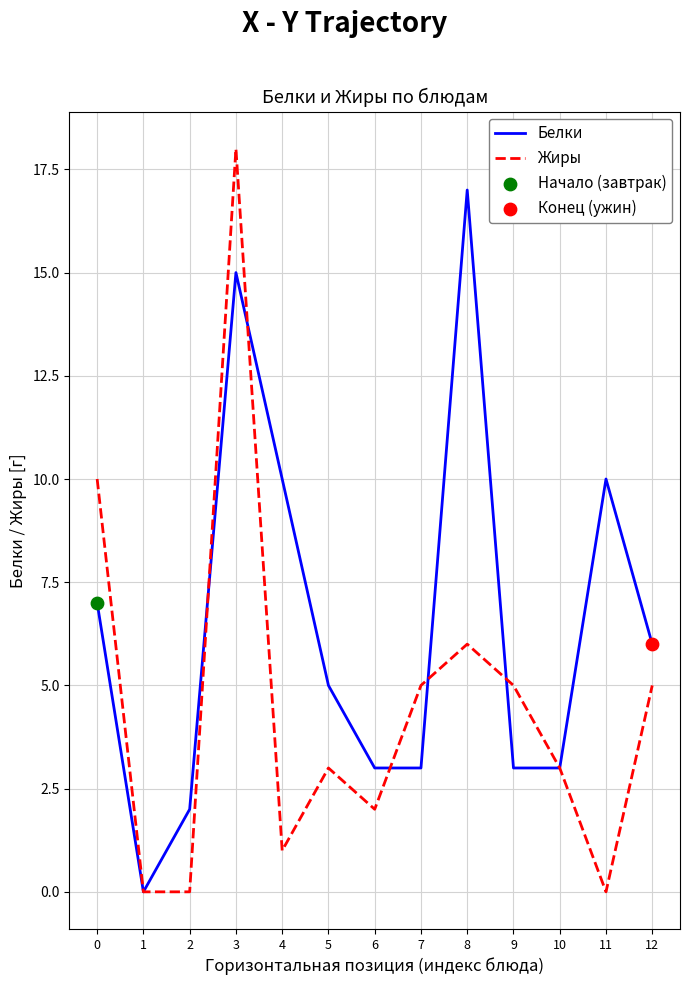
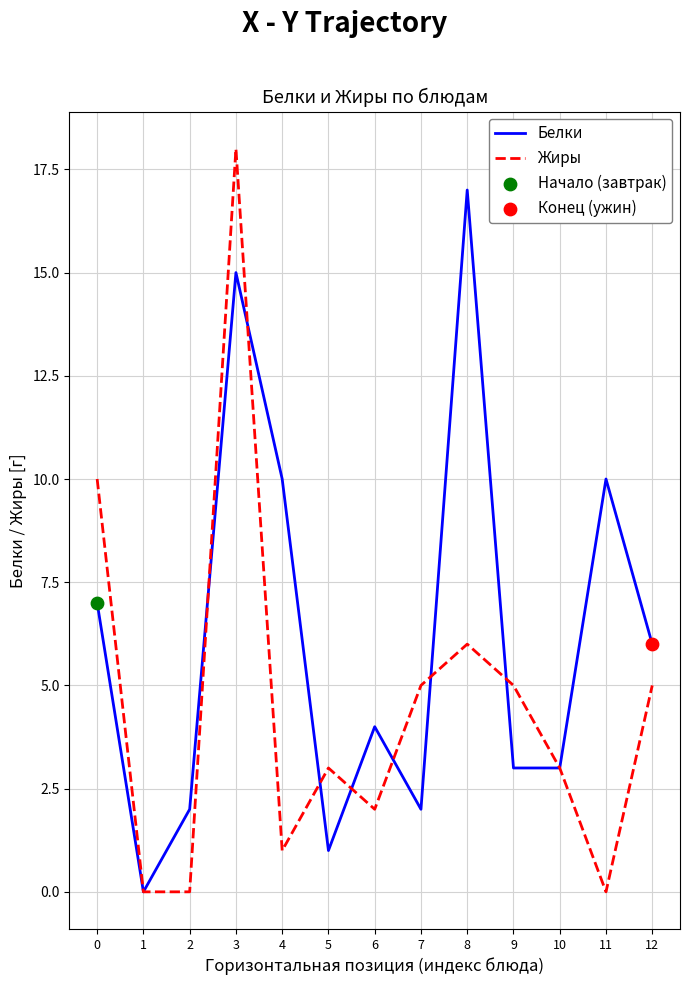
Белки, 5: 5 -> 1
Белки, 6: 3 -> 4
Белки, 7: 3 -> 2
